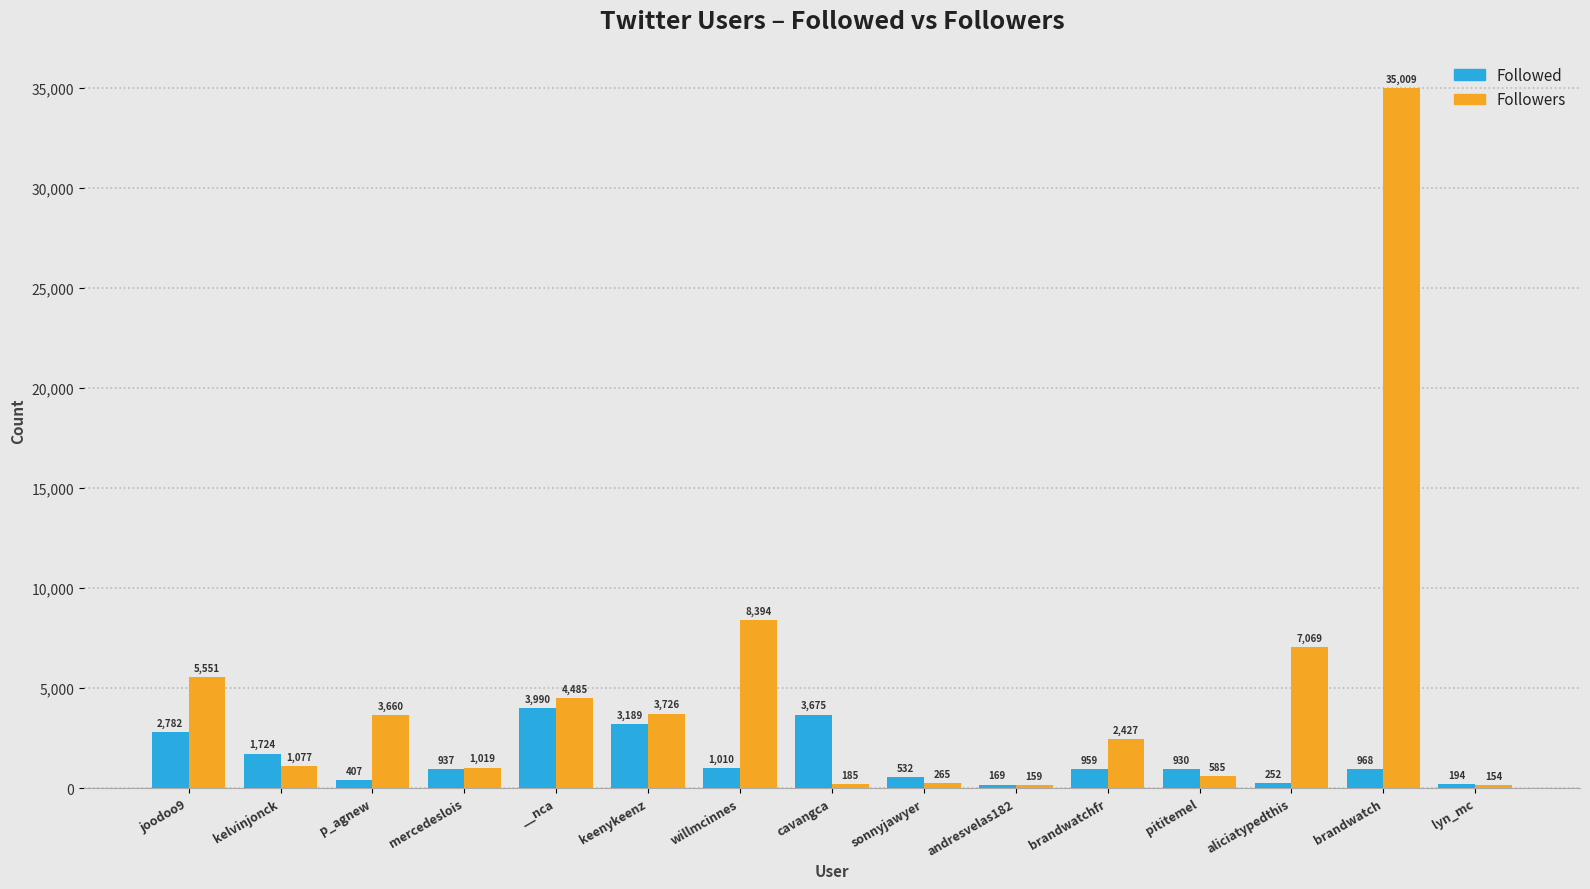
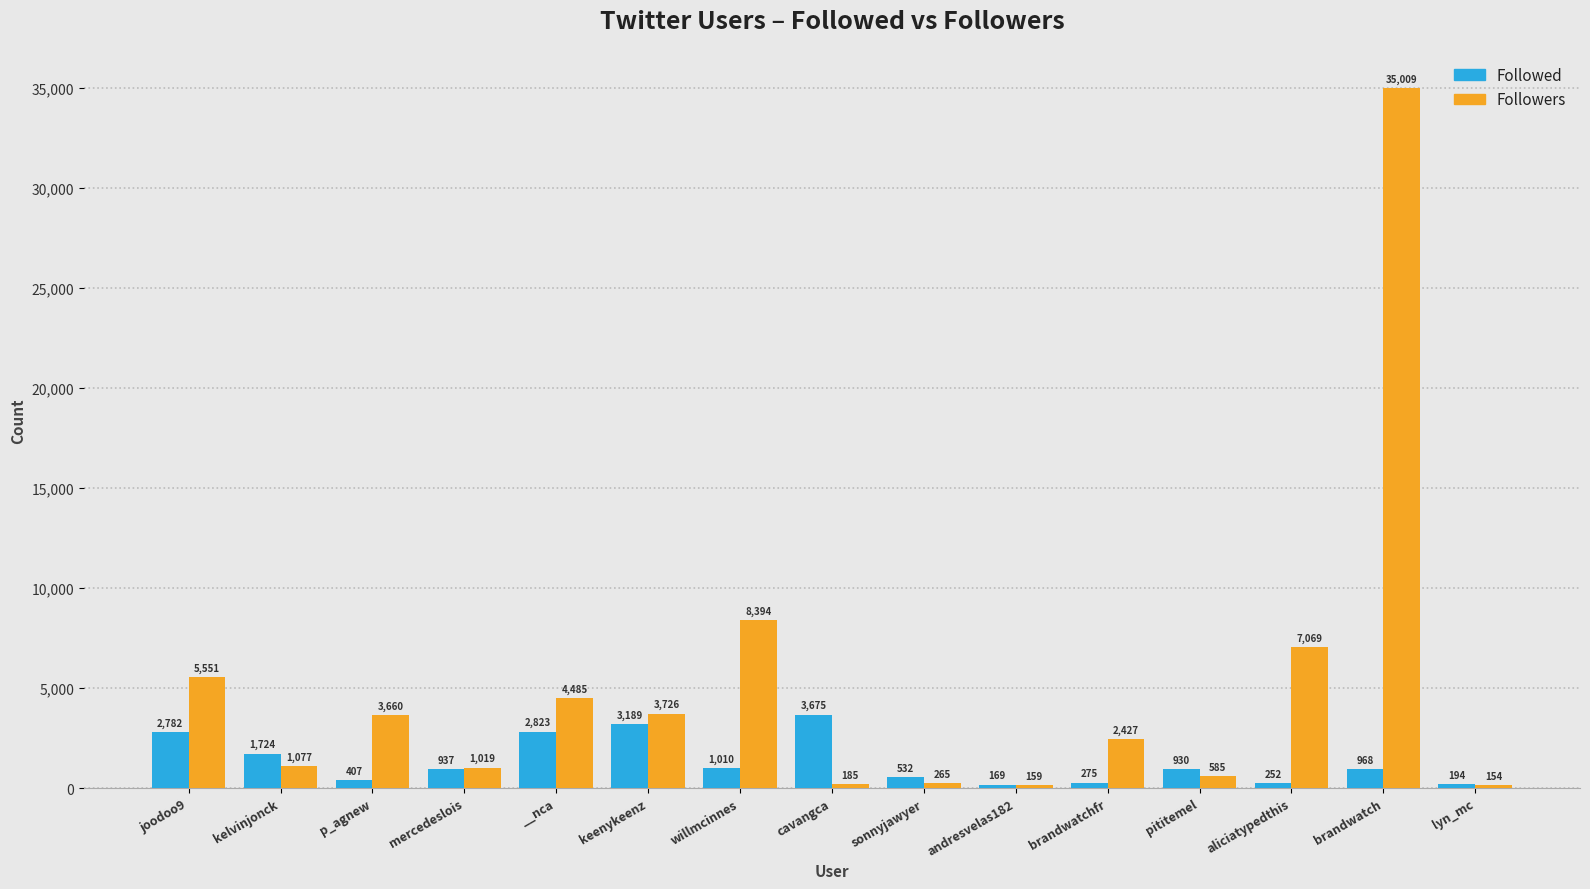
Followed, __nca: 3,990 -> 2,823
Followed, brandwatchfr: 959 -> 275
